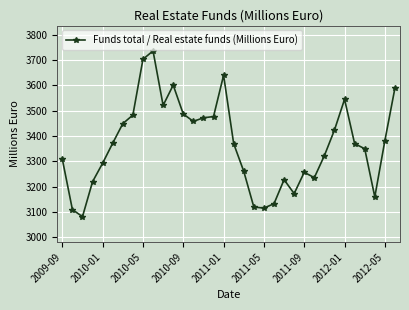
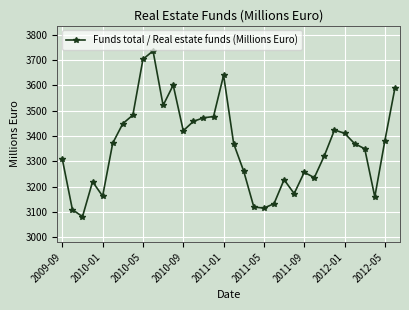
2010-01: 3290 -> 3160
2010-09: 3490 -> 3420
2012-01: 3550 -> 3410
